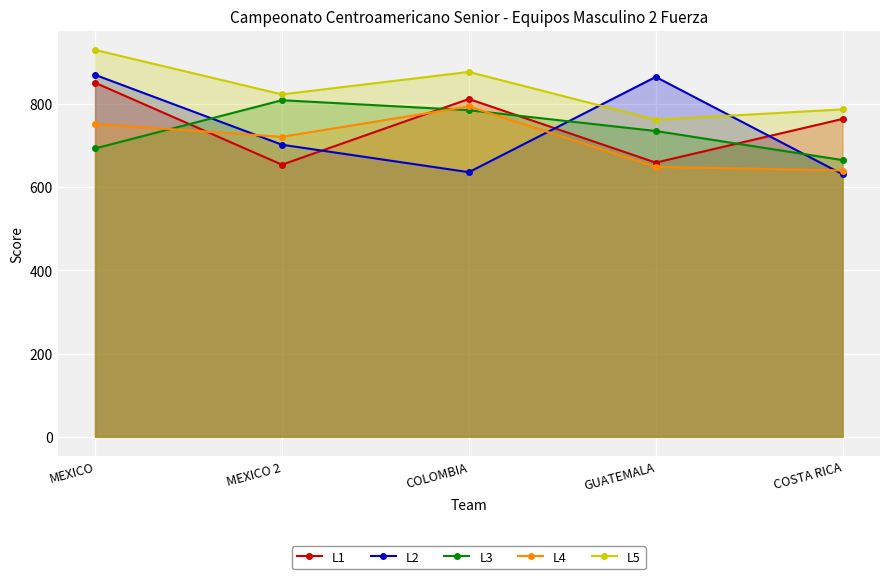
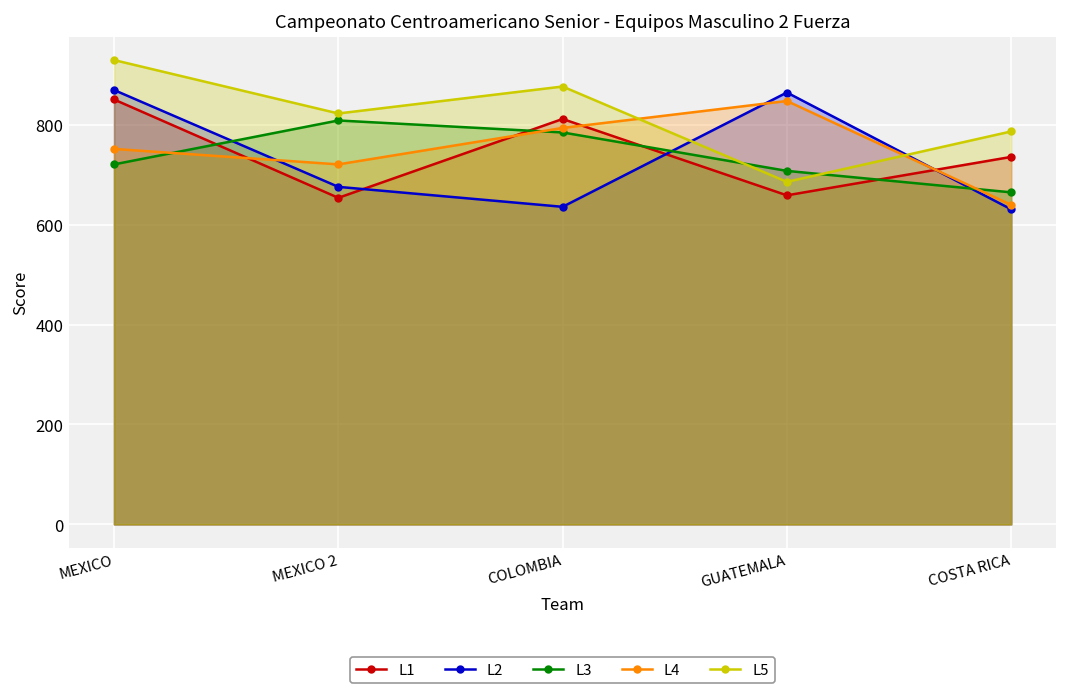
L3, MEXICO: 690 -> 720
L2, MEXICO 2: 700 -> 680
L3, GUATEMALA: 740 -> 710
L4, GUATEMALA: 650 -> 850
L5, GUATEMALA: 760 -> 690
L1, COSTA RICA: 760 -> 740
